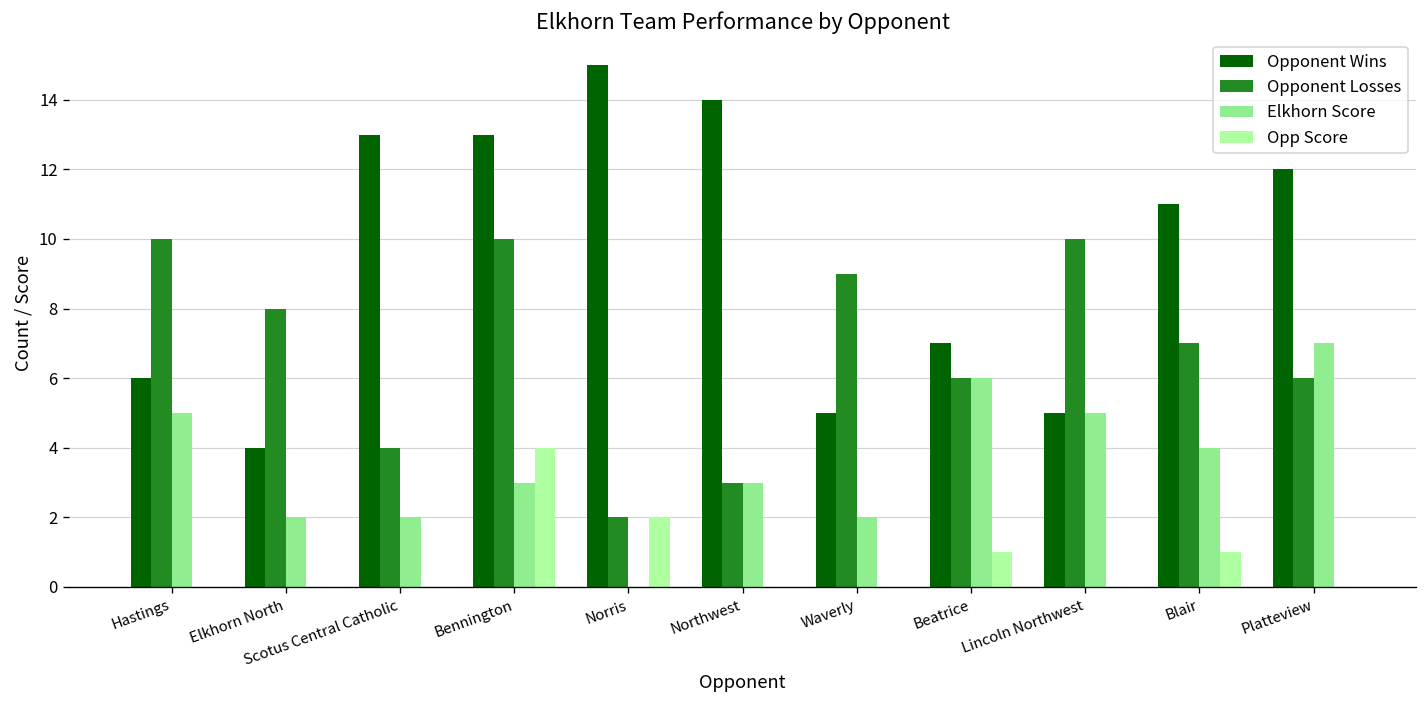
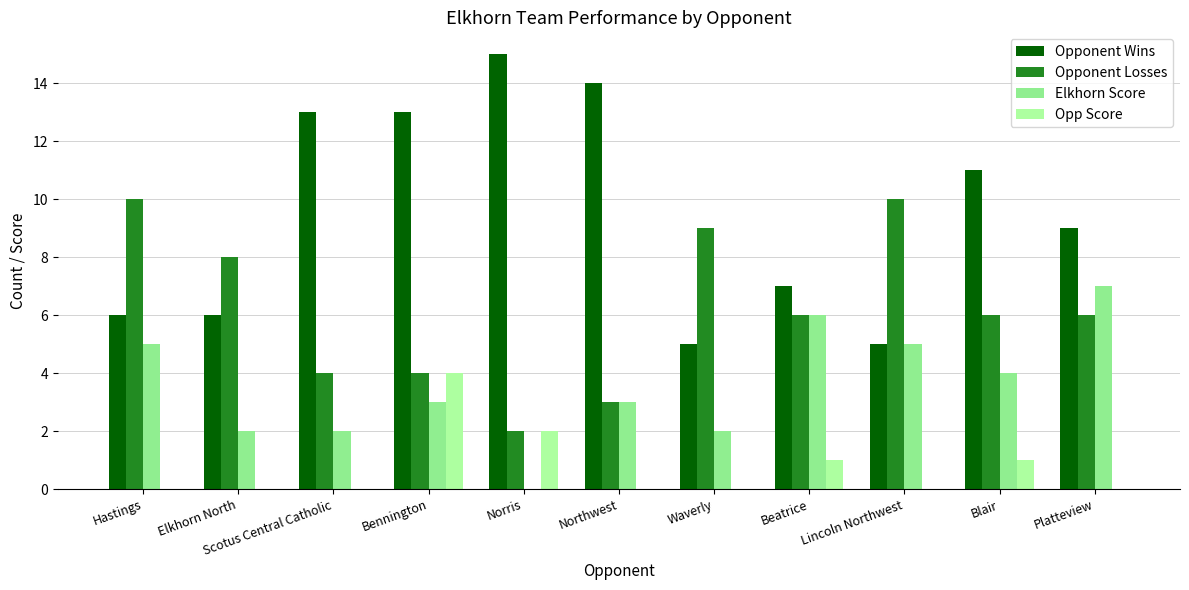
Opponent Wins, Elkhorn North: 4 -> 6
Opponent Losses, Bennington: 10 -> 4
Opponent Losses, Blair: 7 -> 6
Opponent Wins, Platteview: 12 -> 9
